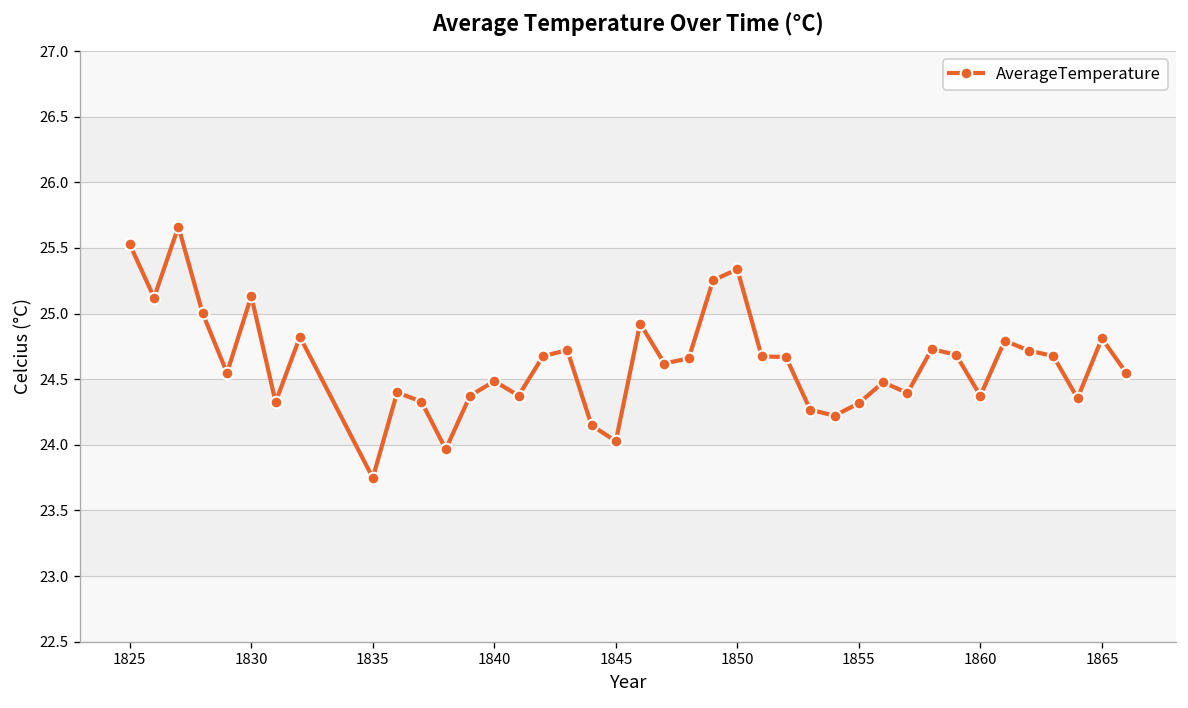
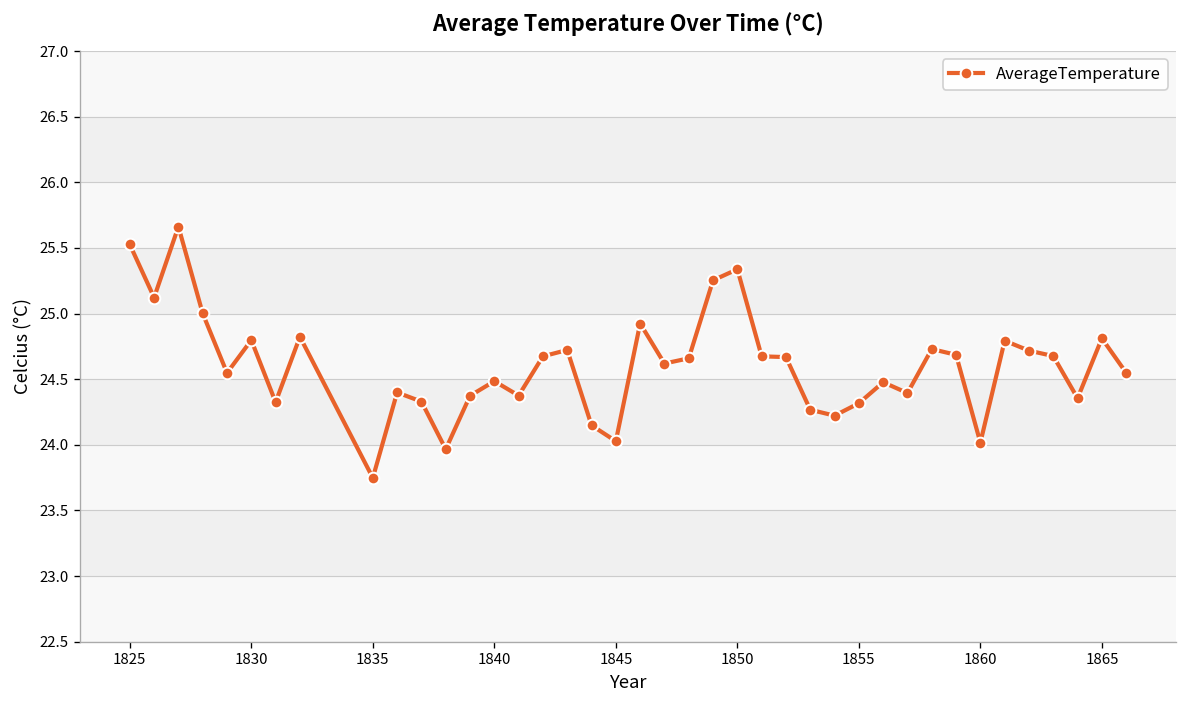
1830: 25.13 -> 24.80
1860: 24.37 -> 24.02
